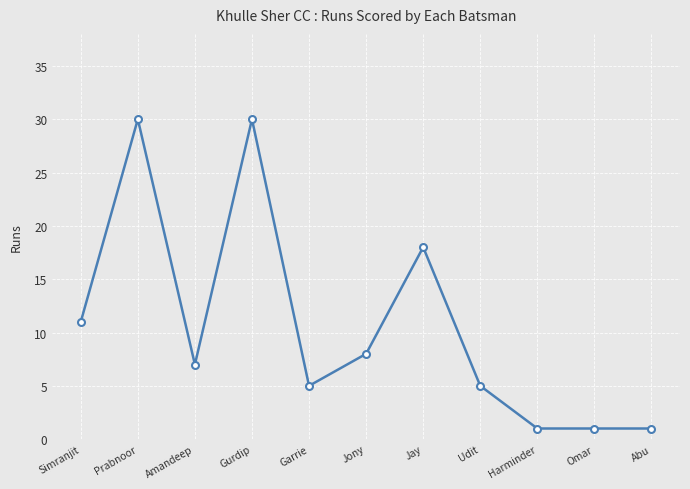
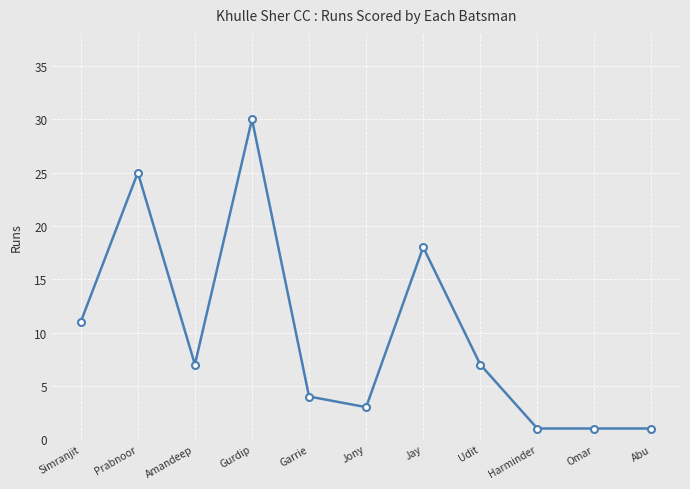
Prabnoor: 30 -> 25
Garrie: 5 -> 4
Jony: 8 -> 3
Udit: 5 -> 7
